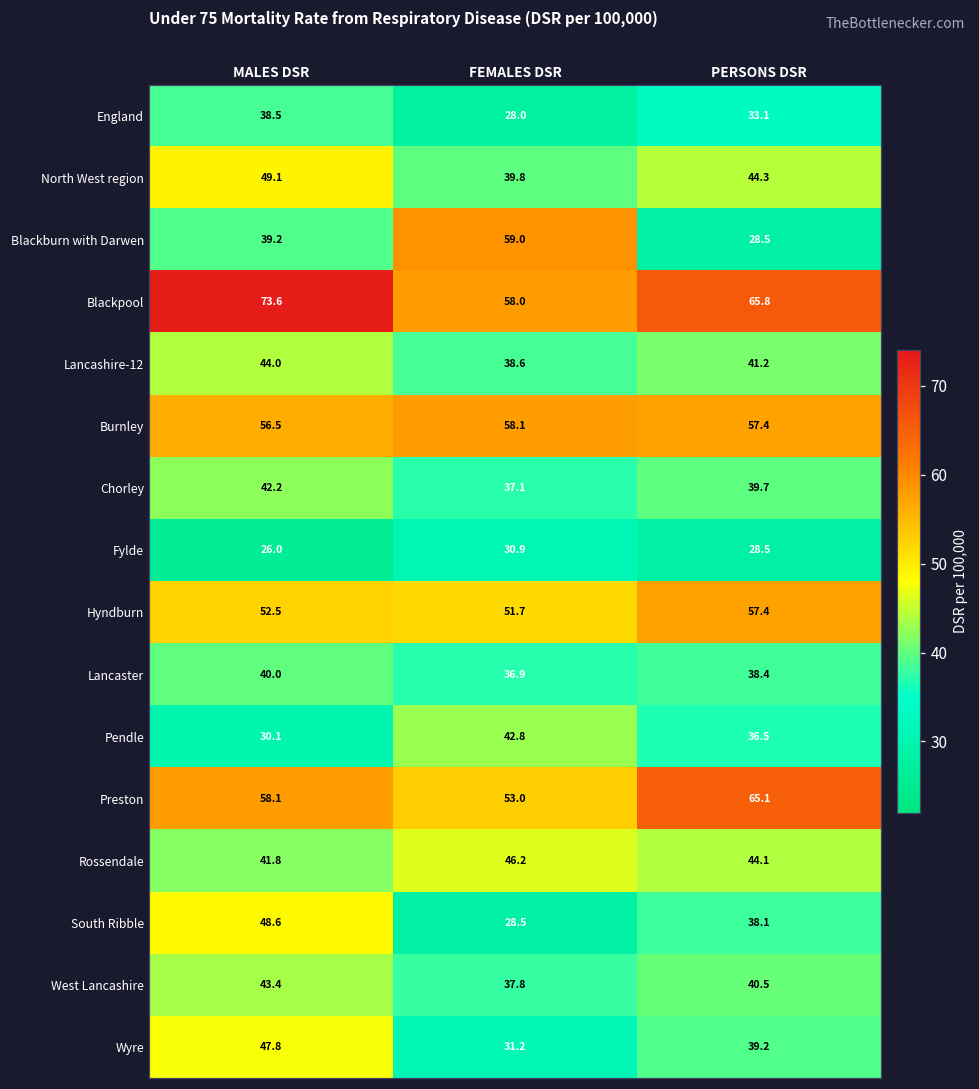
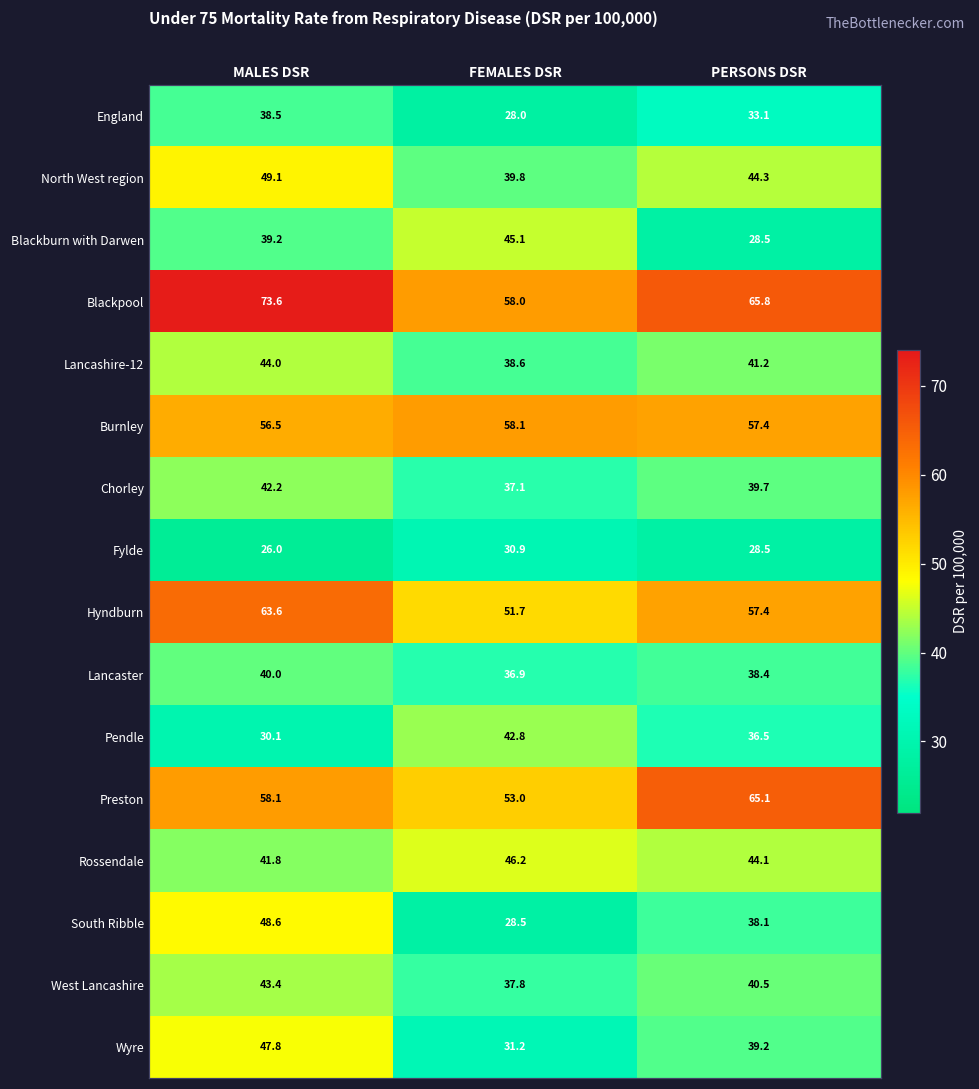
Blackburn with Darwen, FEMALES DSR: 59.0 -> 45.1
Hyndburn, MALES DSR: 52.5 -> 63.6
